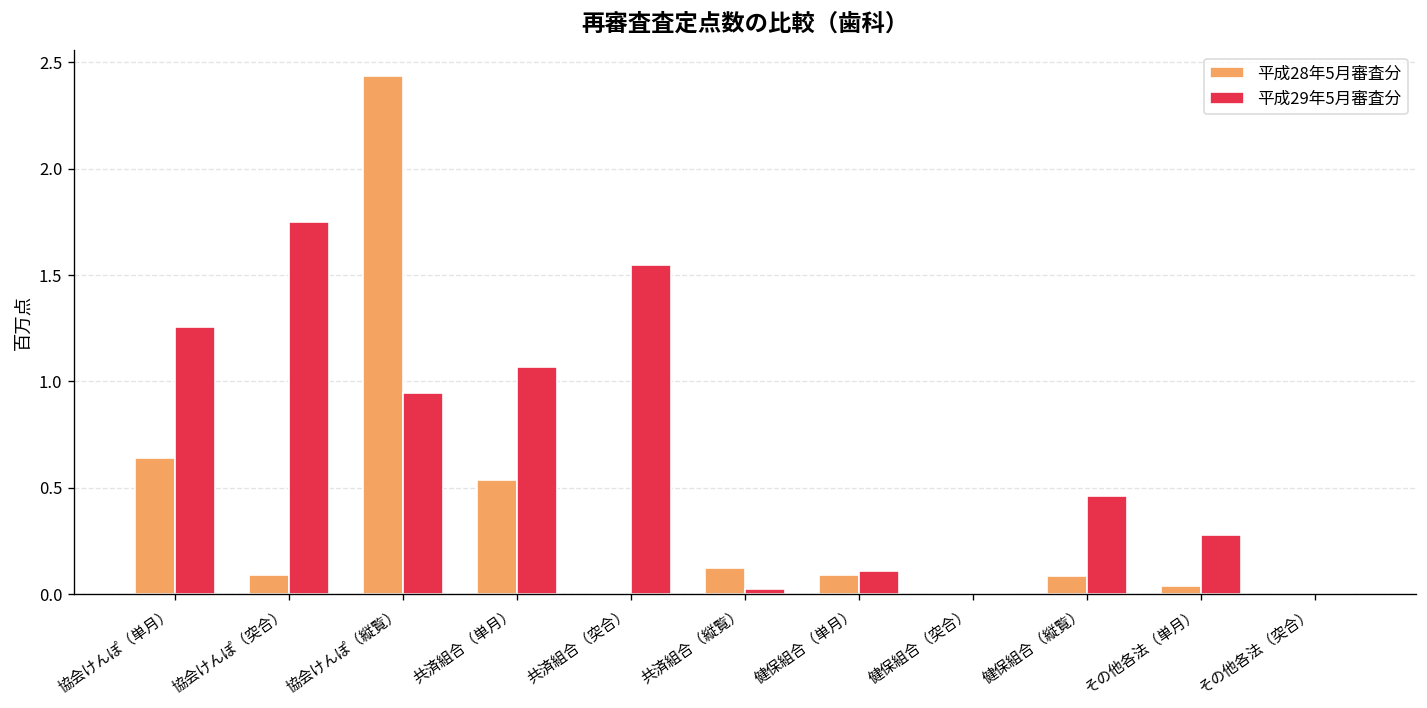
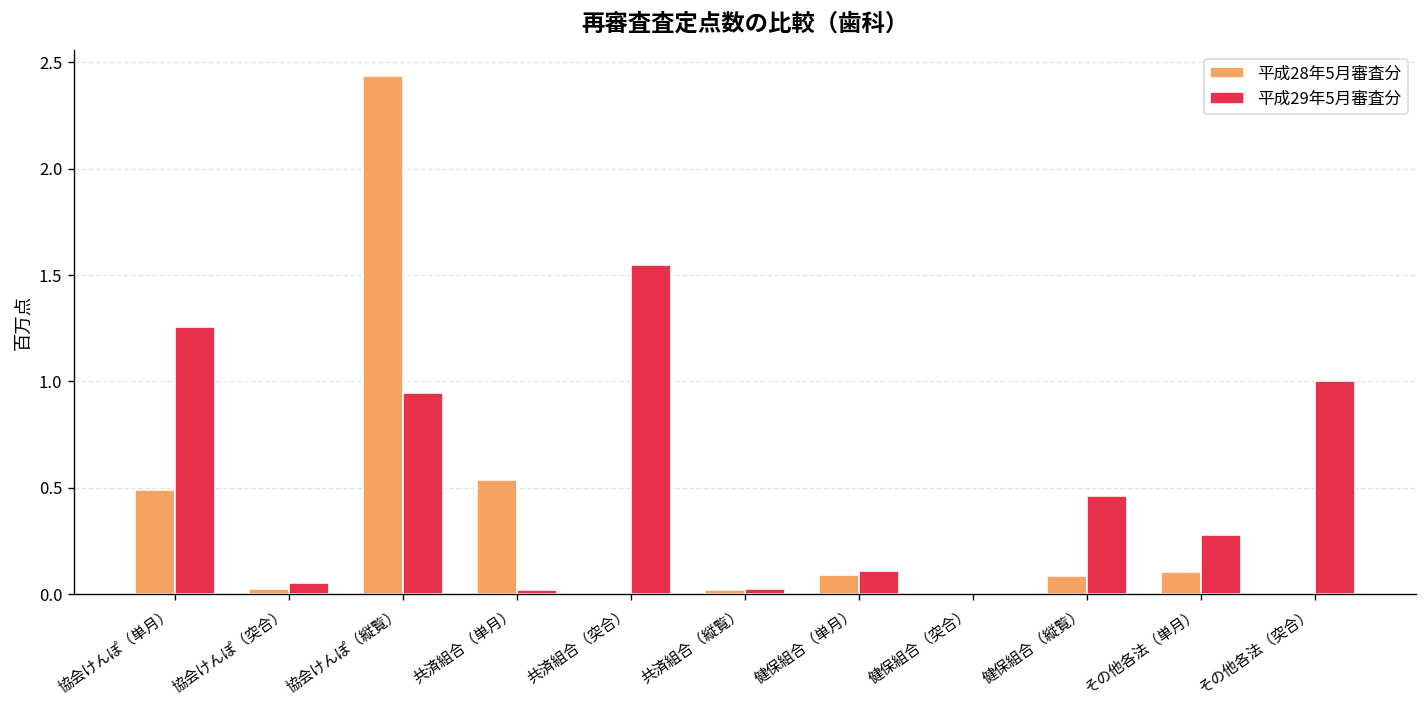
平成28年5月審査分, 協会けんぽ（単月）: 0.64 -> 0.49
平成28年5月審査分, 協会けんぽ（突合）: 0.09 -> 0.02
平成29年5月審査分, 協会けんぽ（突合）: 1.75 -> 0.05
平成29年5月審査分, 共済組合（単月）: 1.07 -> 0.02
平成28年5月審査分, 共済組合（縦覧）: 0.12 -> 0.02
平成28年5月審査分, その他各法（単月）: 0.04 -> 0.10
平成29年5月審査分, その他各法（突合）: 0 -> 1
